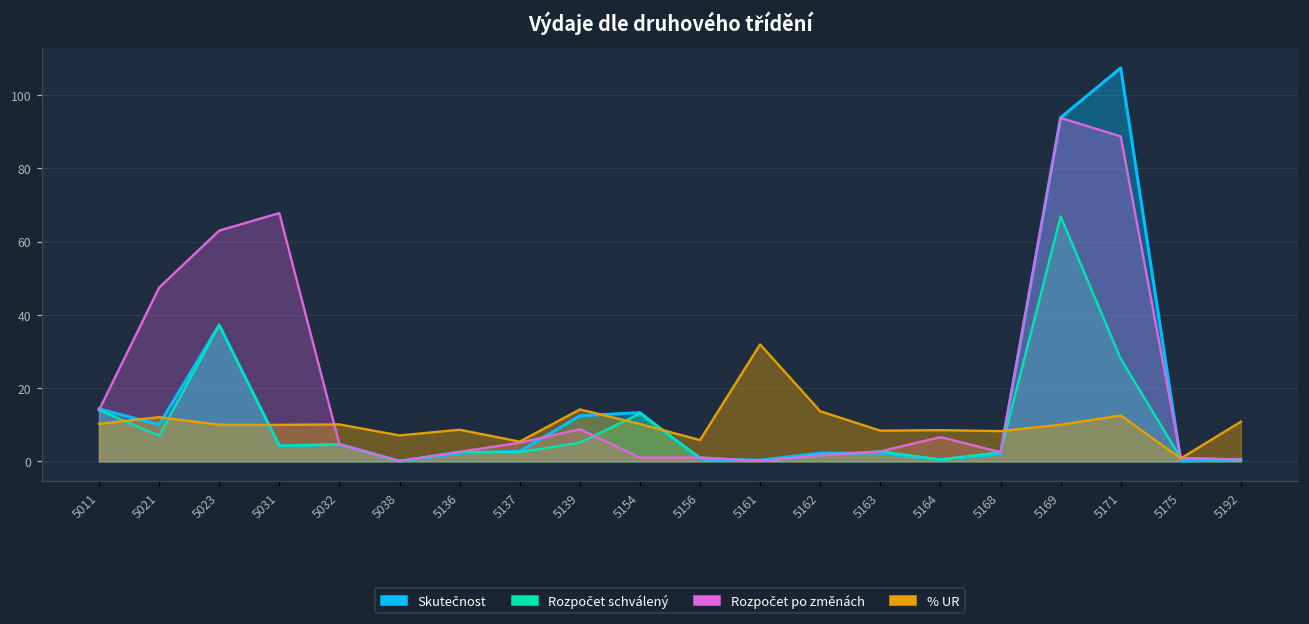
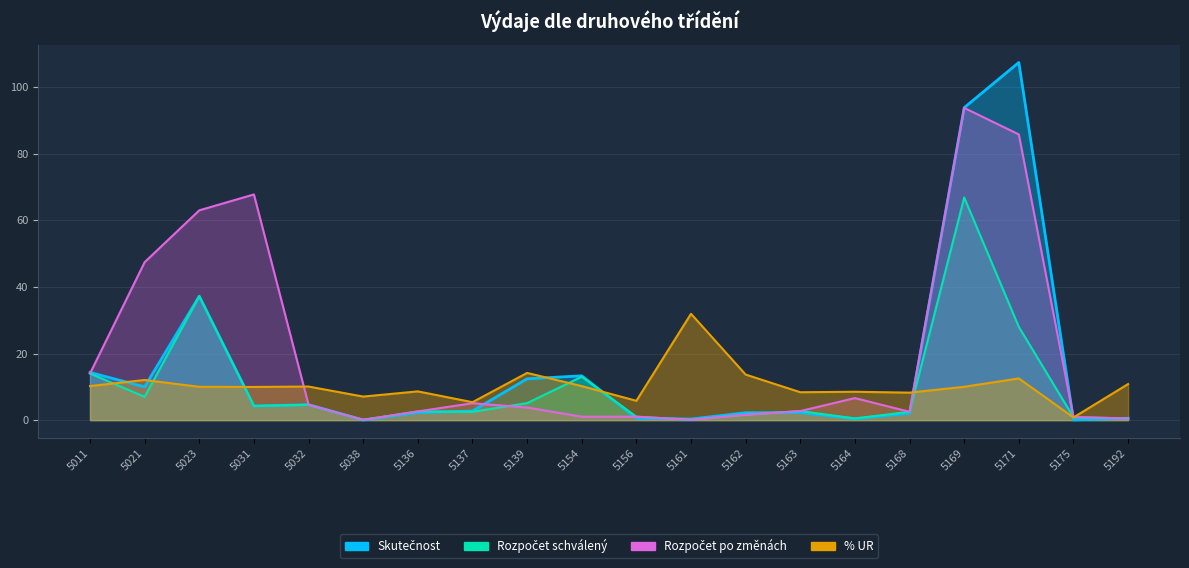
Rozpočet po změnách, 5139: 9 -> 4
Rozpočet po změnách, 5171: 89 -> 86
